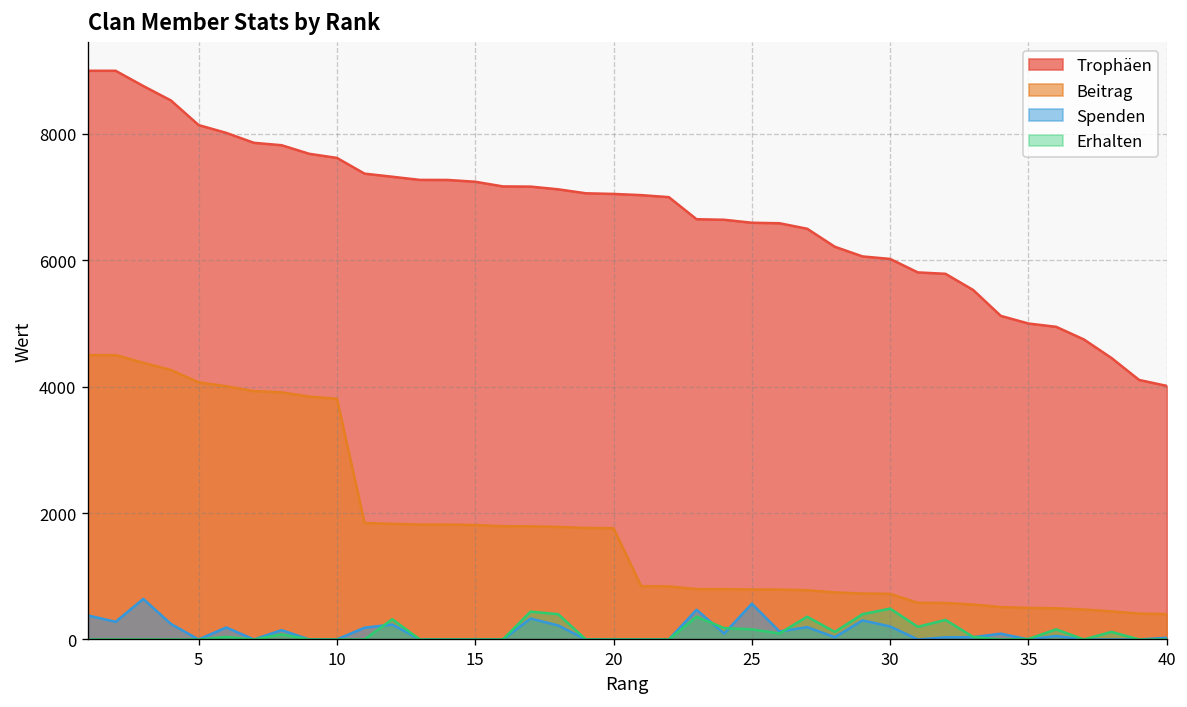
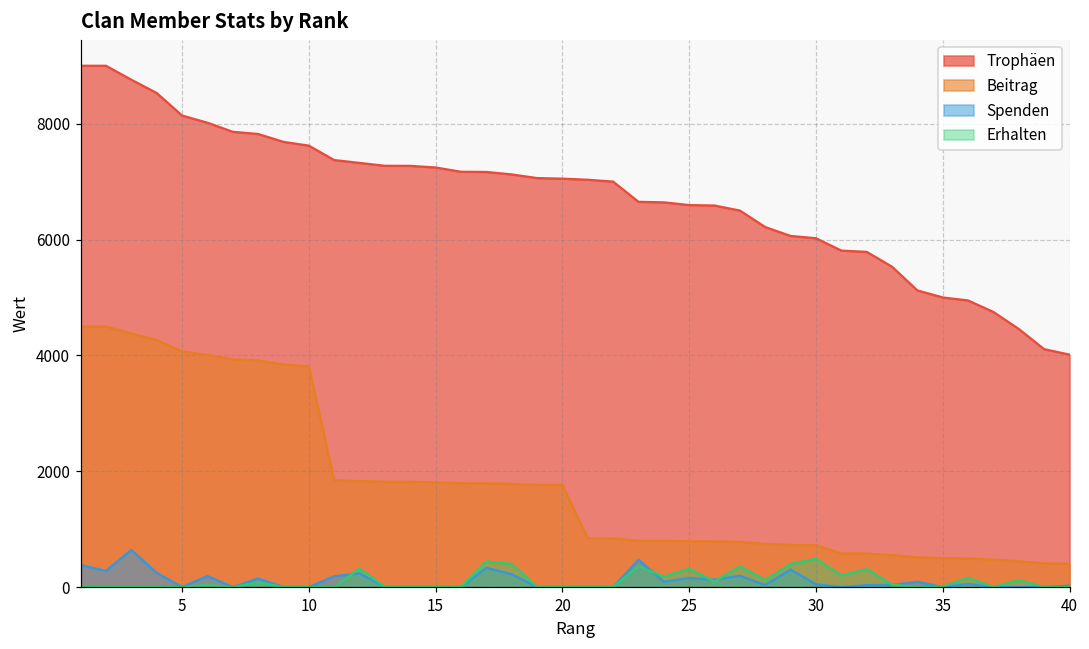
Spenden, 25: 600 -> 200
Erhalten, 25: 200 -> 300
Spenden, 30: 200 -> 0
